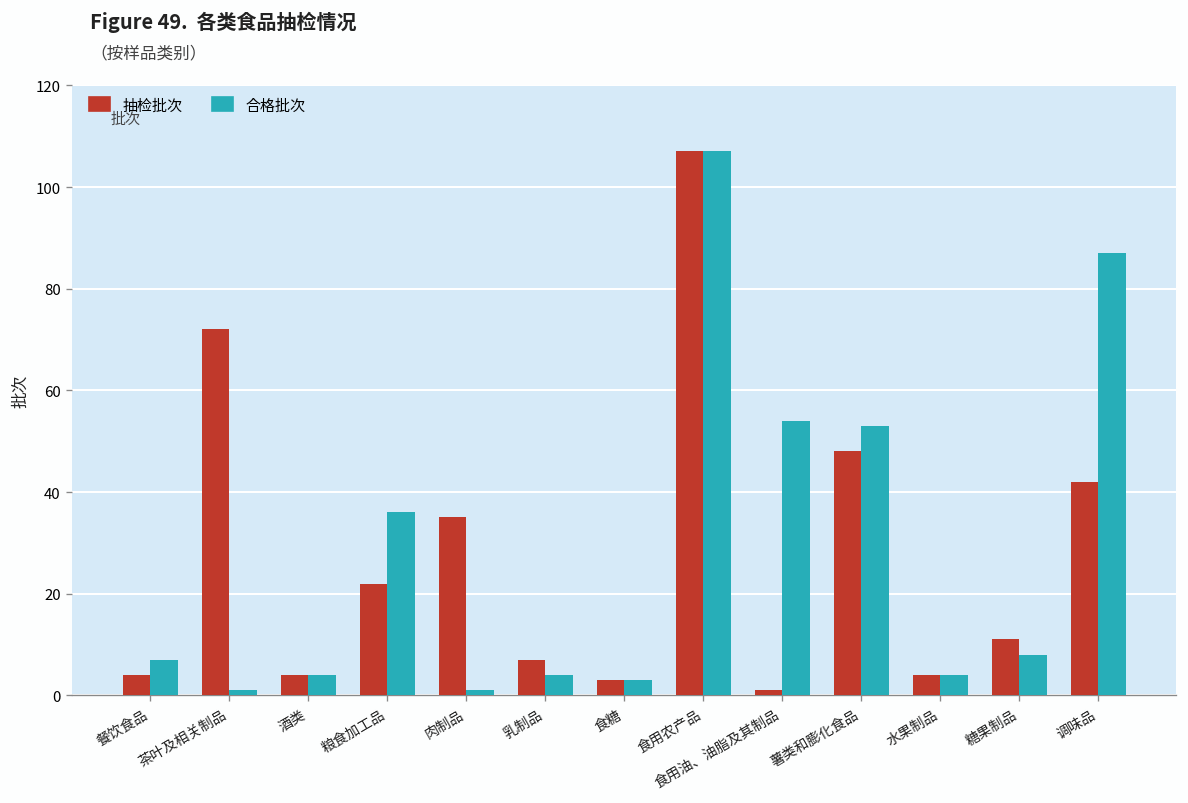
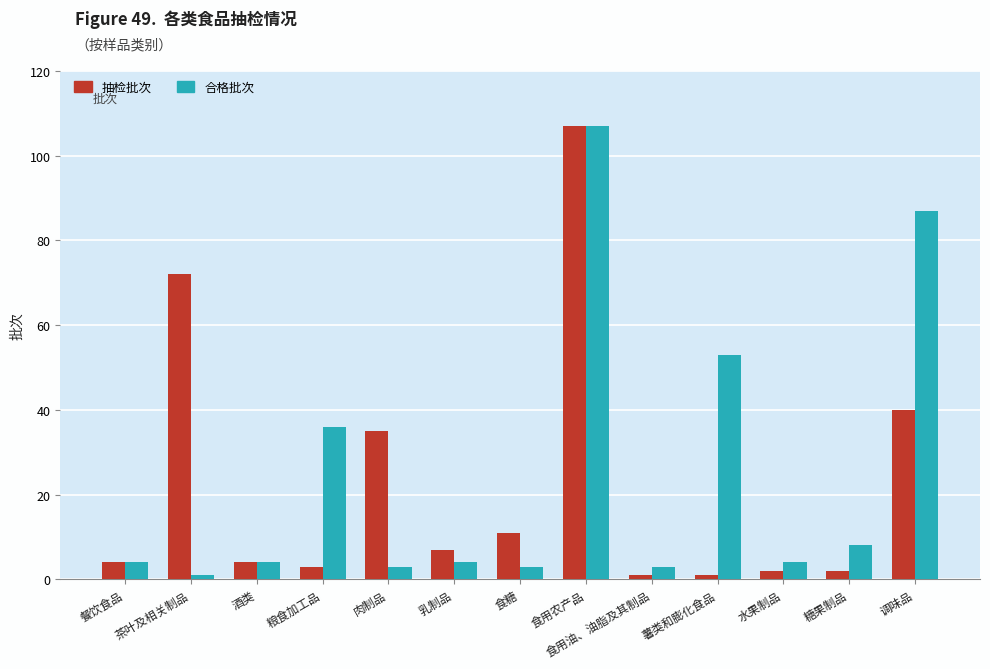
合格批次, 餐饮食品: 7 -> 4
抽检批次, 粮食加工品: 22 -> 3
合格批次, 肉制品: 1 -> 3
抽检批次, 食糖: 3 -> 11
合格批次, 食用油、油脂及其制品: 54 -> 3
抽检批次, 薯类和膨化食品: 48 -> 1
抽检批次, 水果制品: 4 -> 2
抽检批次, 糖果制品: 11 -> 2
抽检批次, 调味品: 42 -> 40
